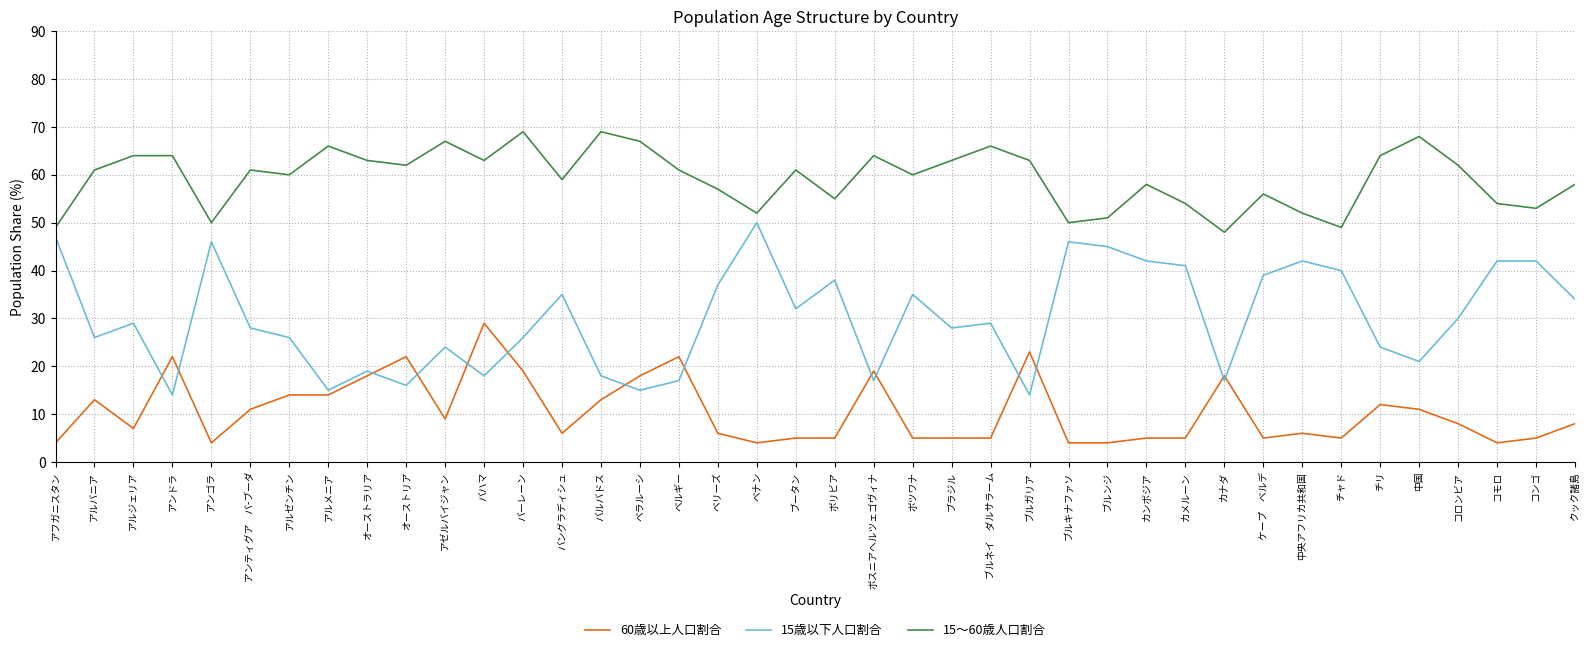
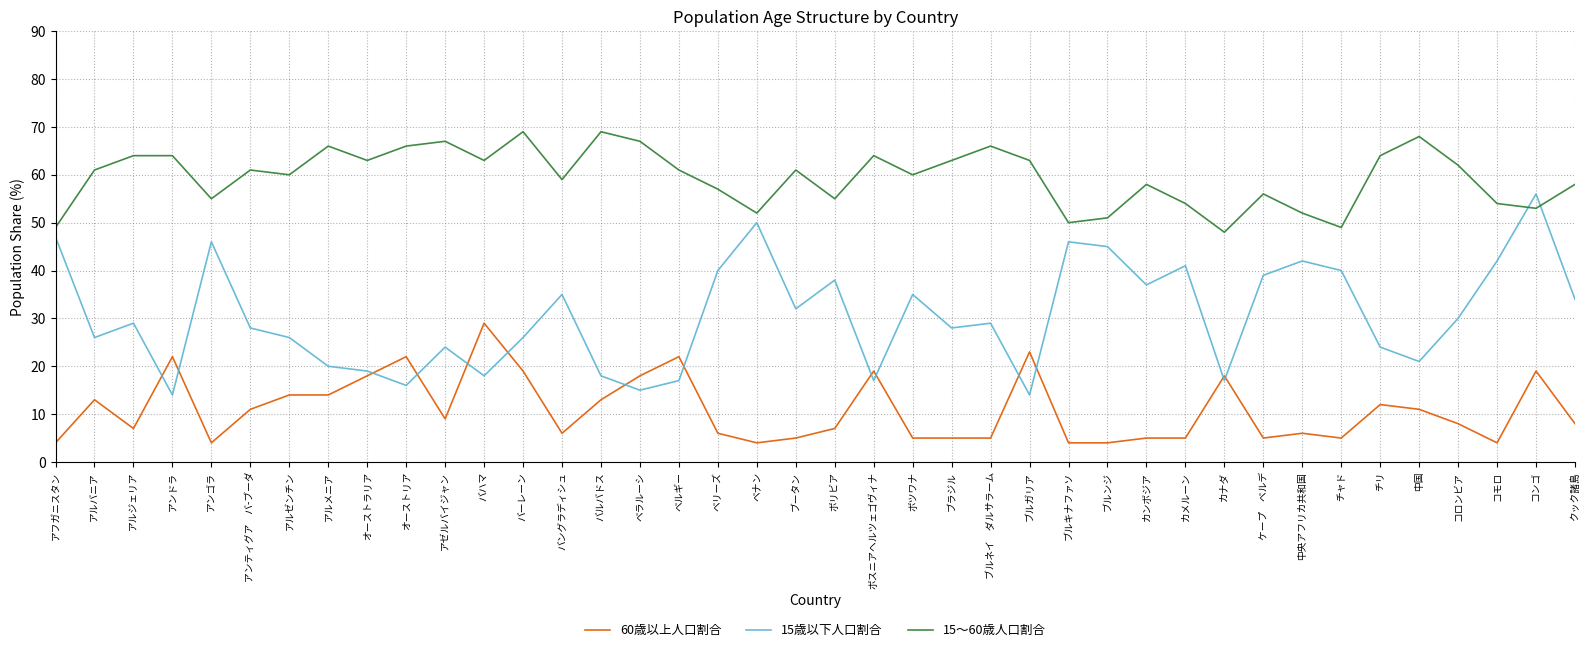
15～60歳人口割合, アンゴラ: 50 -> 55
15歳以下人口割合, アルメニア: 15 -> 20
15～60歳人口割合, オーストリア: 62 -> 66
15歳以下人口割合, ベリーズ: 37 -> 40
60歳以上人口割合, ボリビア: 5 -> 7
15歳以下人口割合, カンボジア: 42 -> 37
60歳以上人口割合, コンゴ: 5 -> 19
15歳以下人口割合, コンゴ: 42 -> 56
